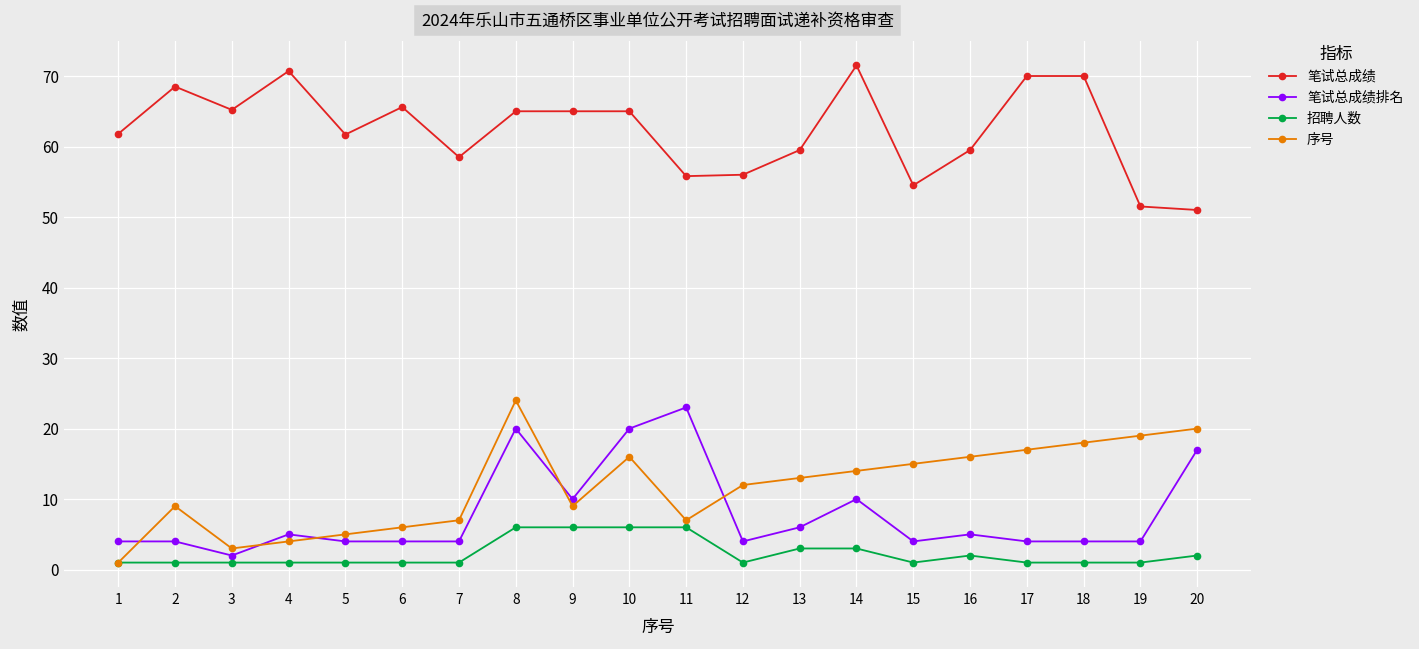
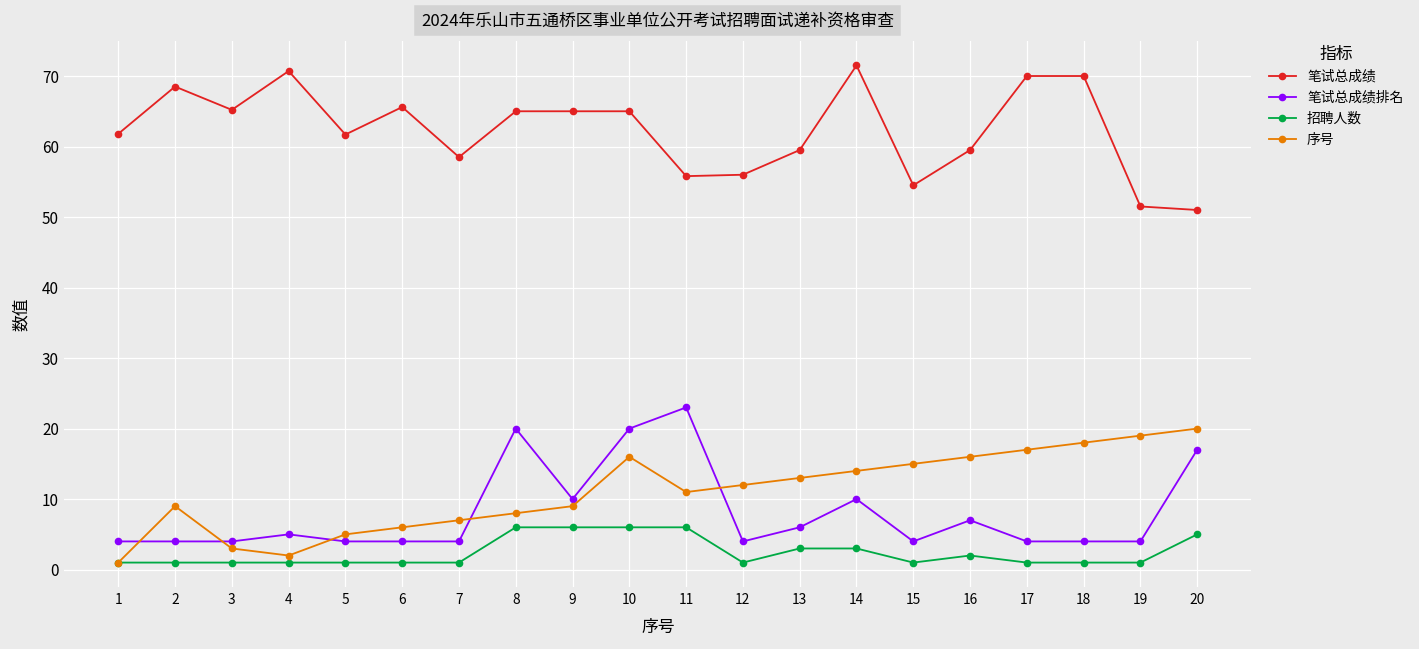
笔试总成绩排名, 3: 2 -> 4
序号, 4: 4 -> 2
序号, 8: 24 -> 8
序号, 11: 7 -> 11
笔试总成绩排名, 16: 5 -> 7
招聘人数, 20: 2 -> 5
